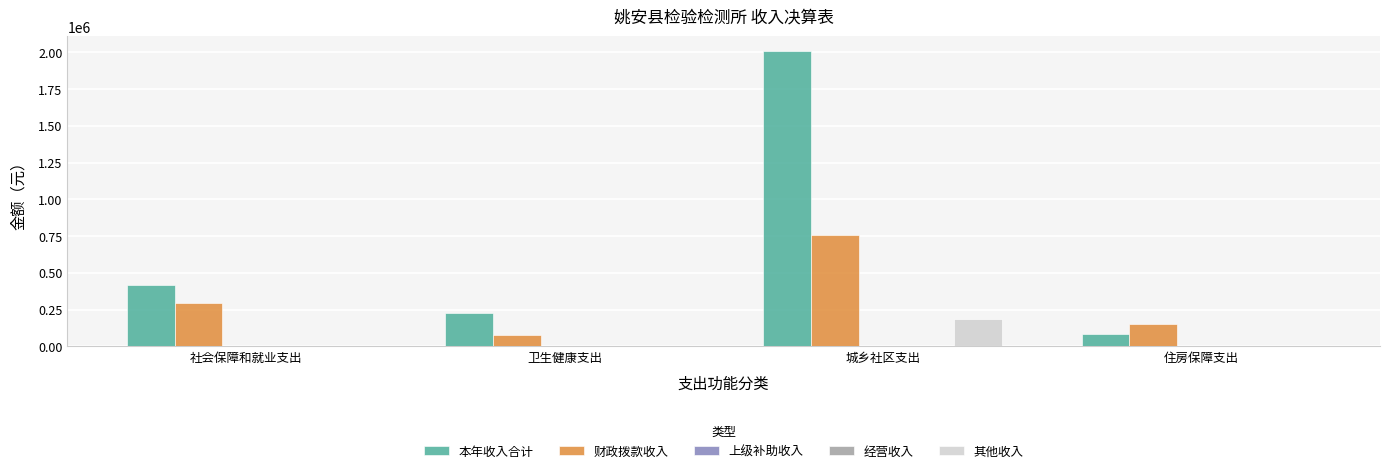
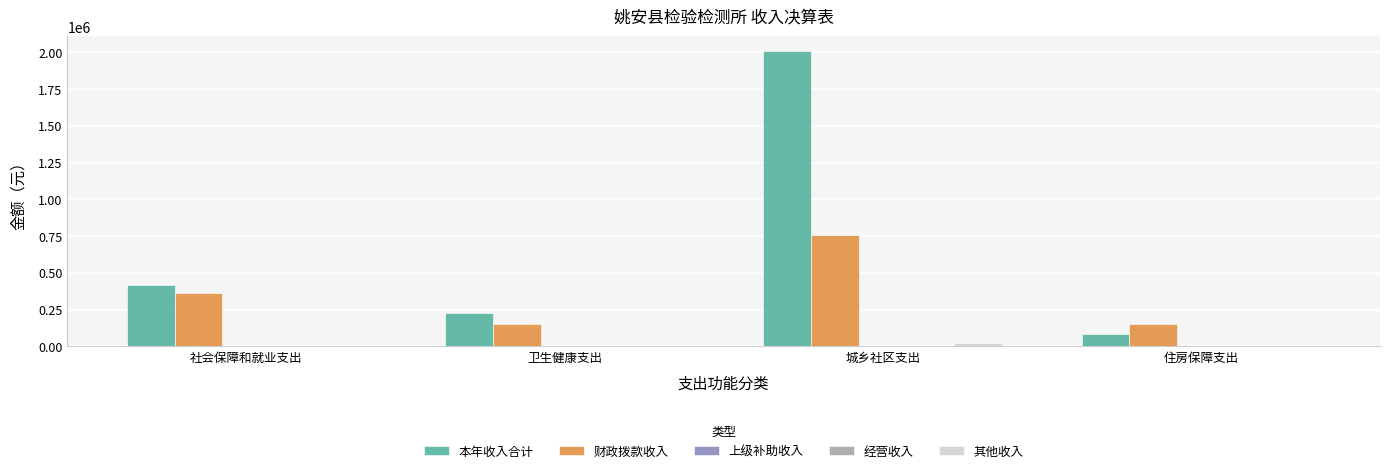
财政拨款收入, 社会保障和就业支出: 290000 -> 360000
财政拨款收入, 卫生健康支出: 80000 -> 150000
其他收入, 城乡社区支出: 180000 -> 20000
